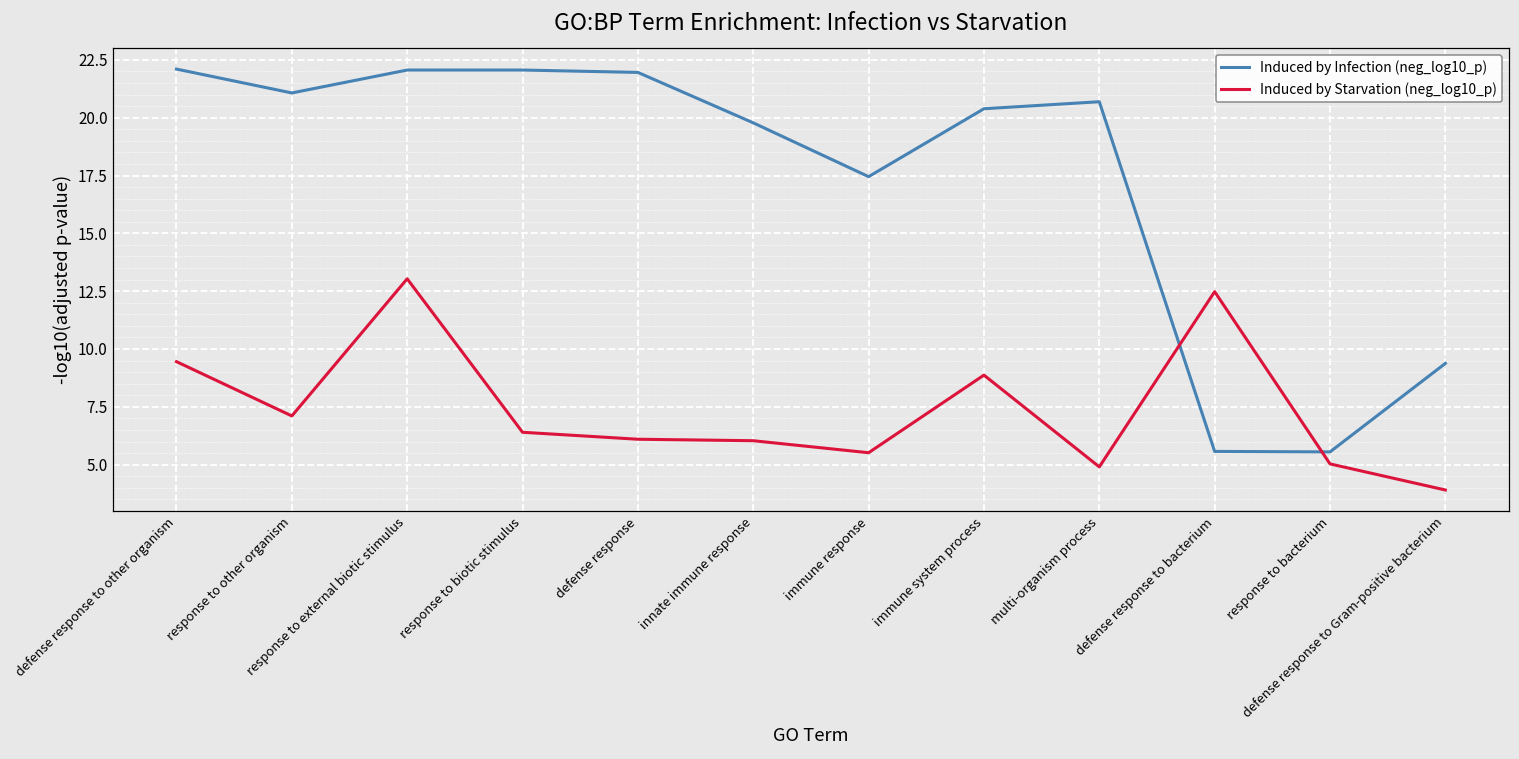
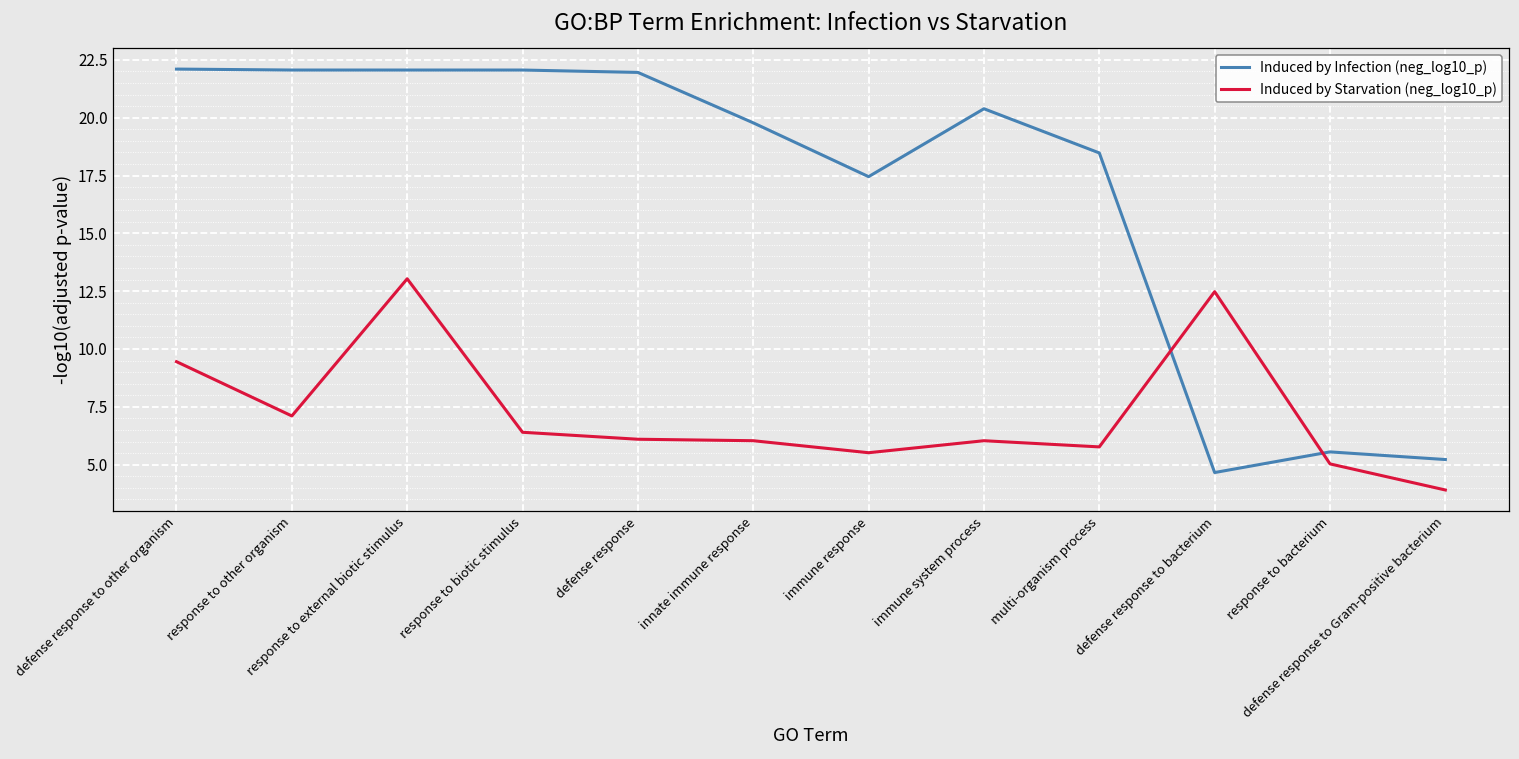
Induced by Infection (neg_log10_p), response to other organism: 21.1 -> 22.1
Induced by Starvation (neg_log10_p), immune system process: 8.9 -> 6.0
Induced by Infection (neg_log10_p), multi-organism process: 20.7 -> 18.5
Induced by Starvation (neg_log10_p), multi-organism process: 4.9 -> 5.8
Induced by Infection (neg_log10_p), defense response to bacterium: 5.6 -> 4.7
Induced by Infection (neg_log10_p), defense response to Gram-positive bacterium: 9.4 -> 5.2
